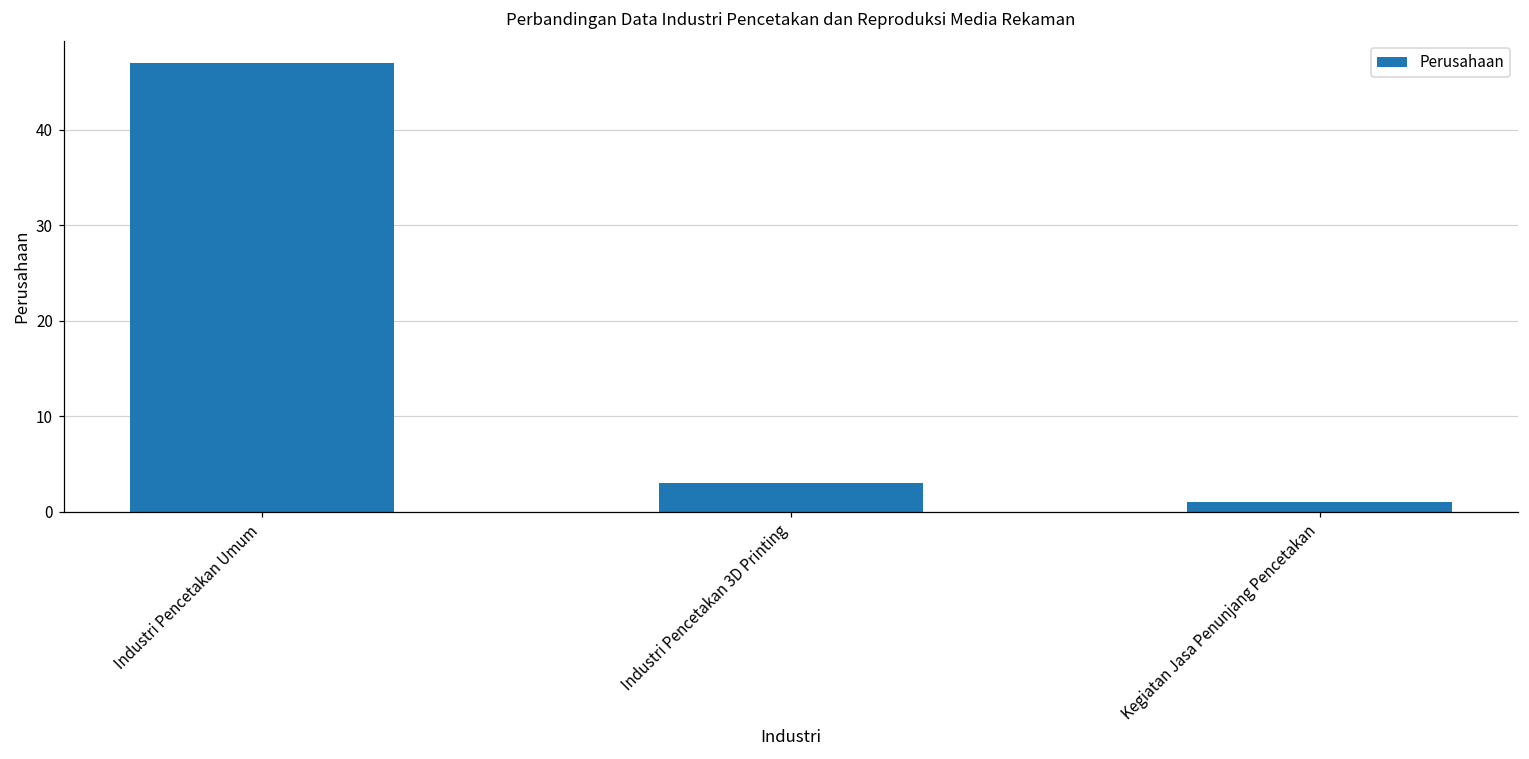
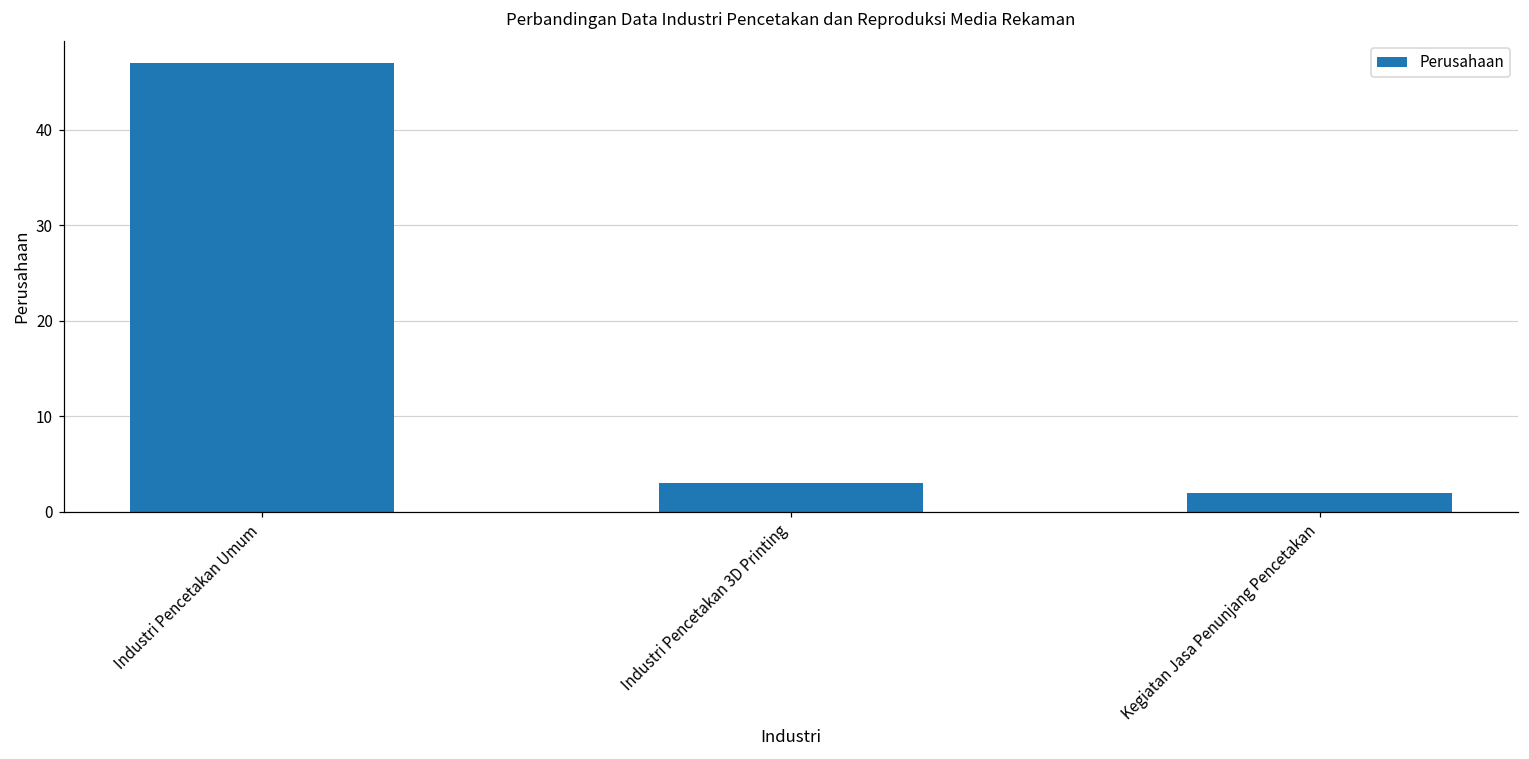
Kegiatan Jasa Penunjang Pencetakan: 1 -> 2
